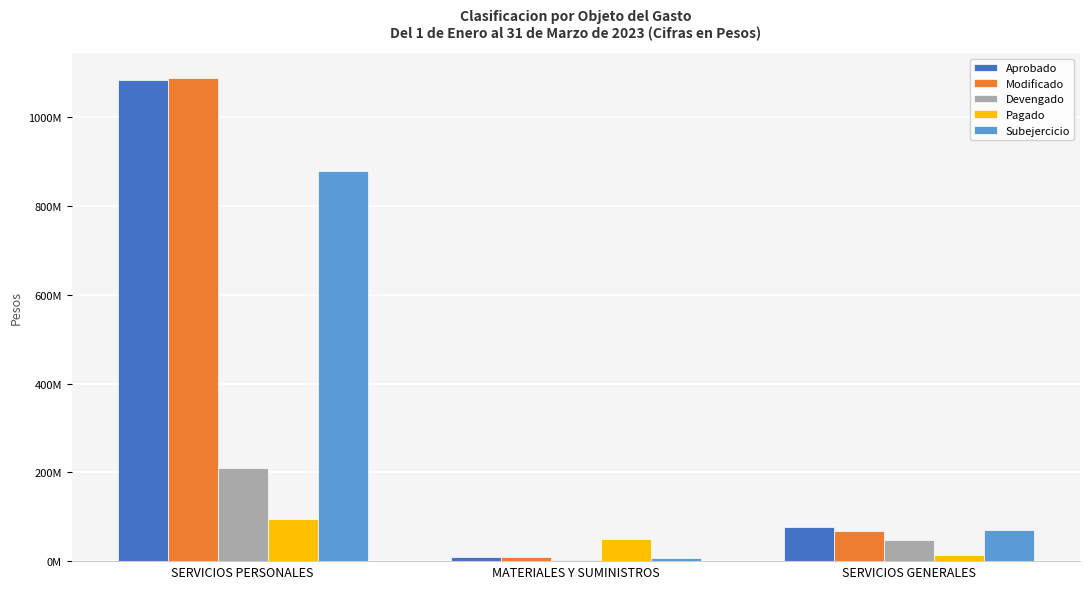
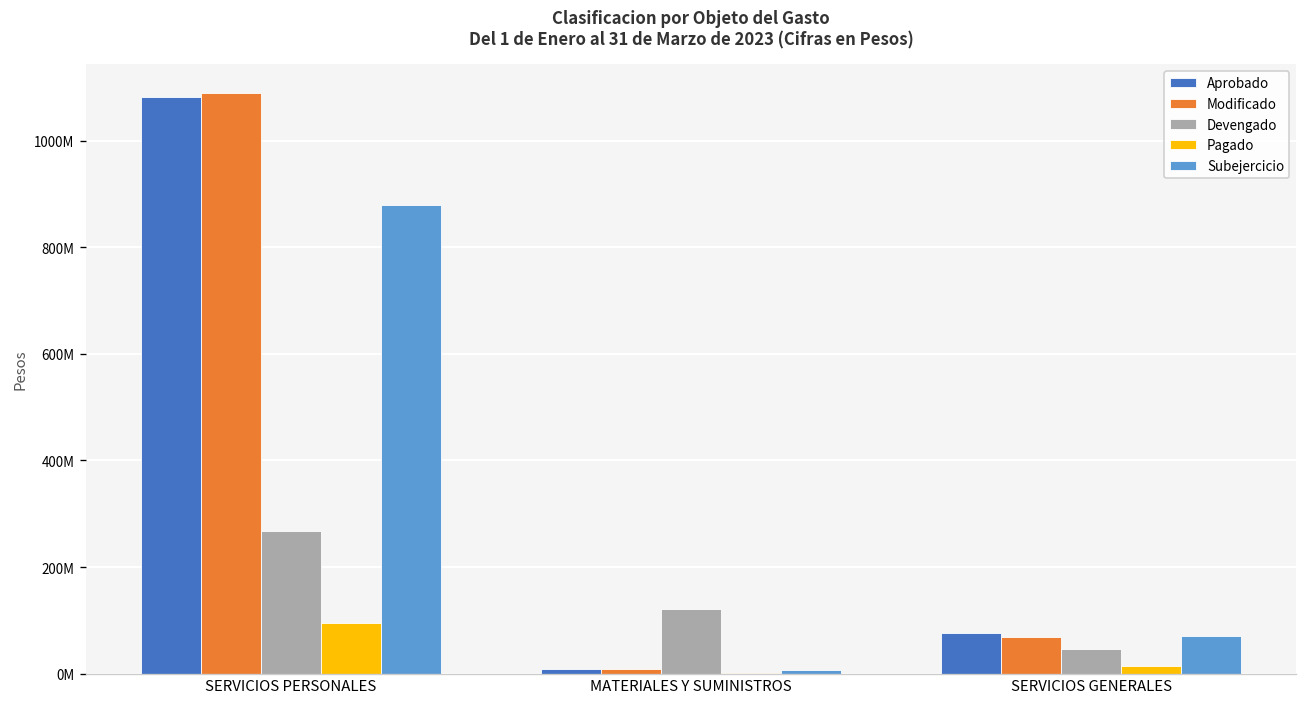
Devengado, SERVICIOS PERSONALES: 210000000 -> 270000000
Devengado, MATERIALES Y SUMINISTROS: 0 -> 120000000
Pagado, MATERIALES Y SUMINISTROS: 50000000 -> 0
